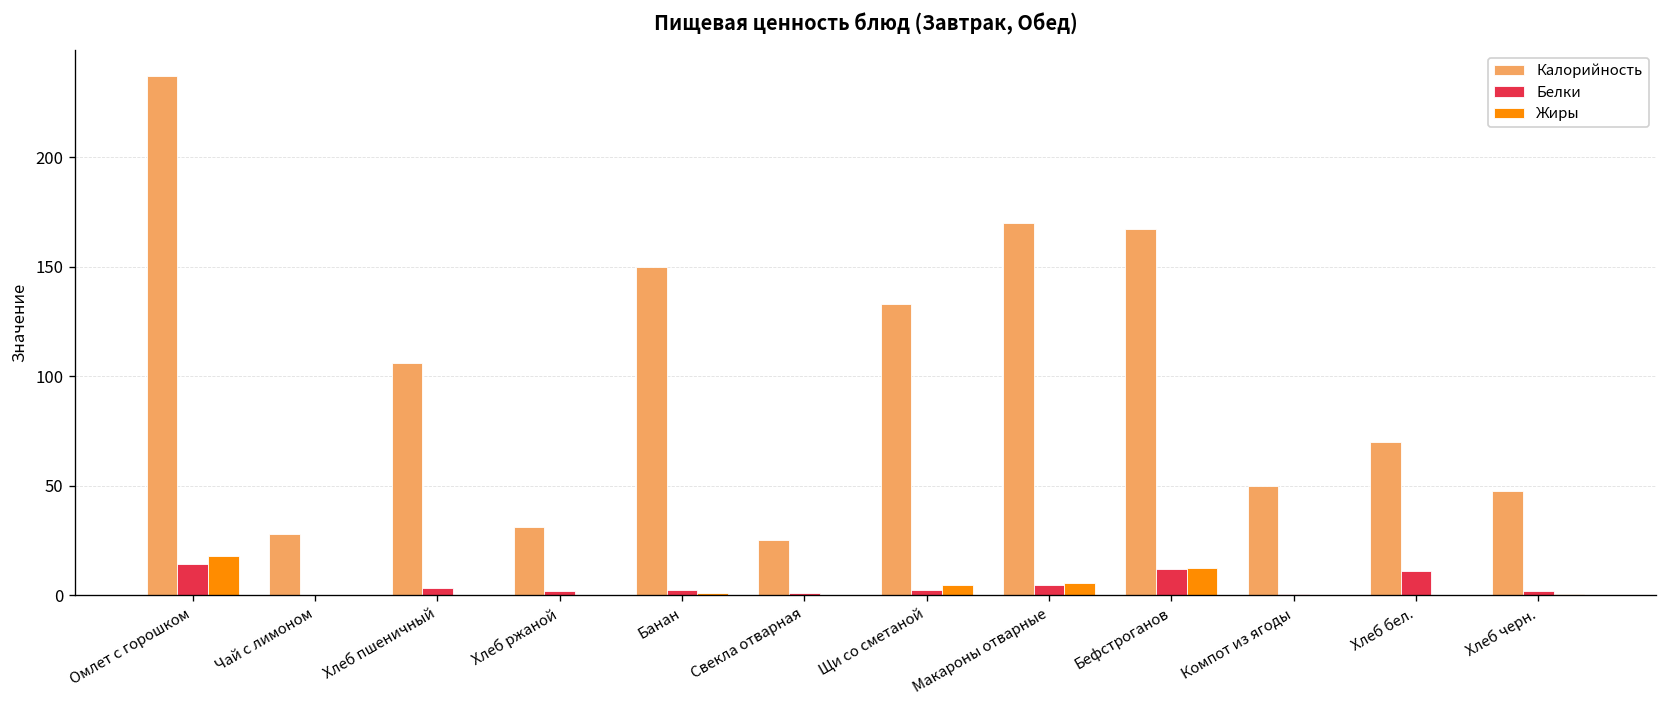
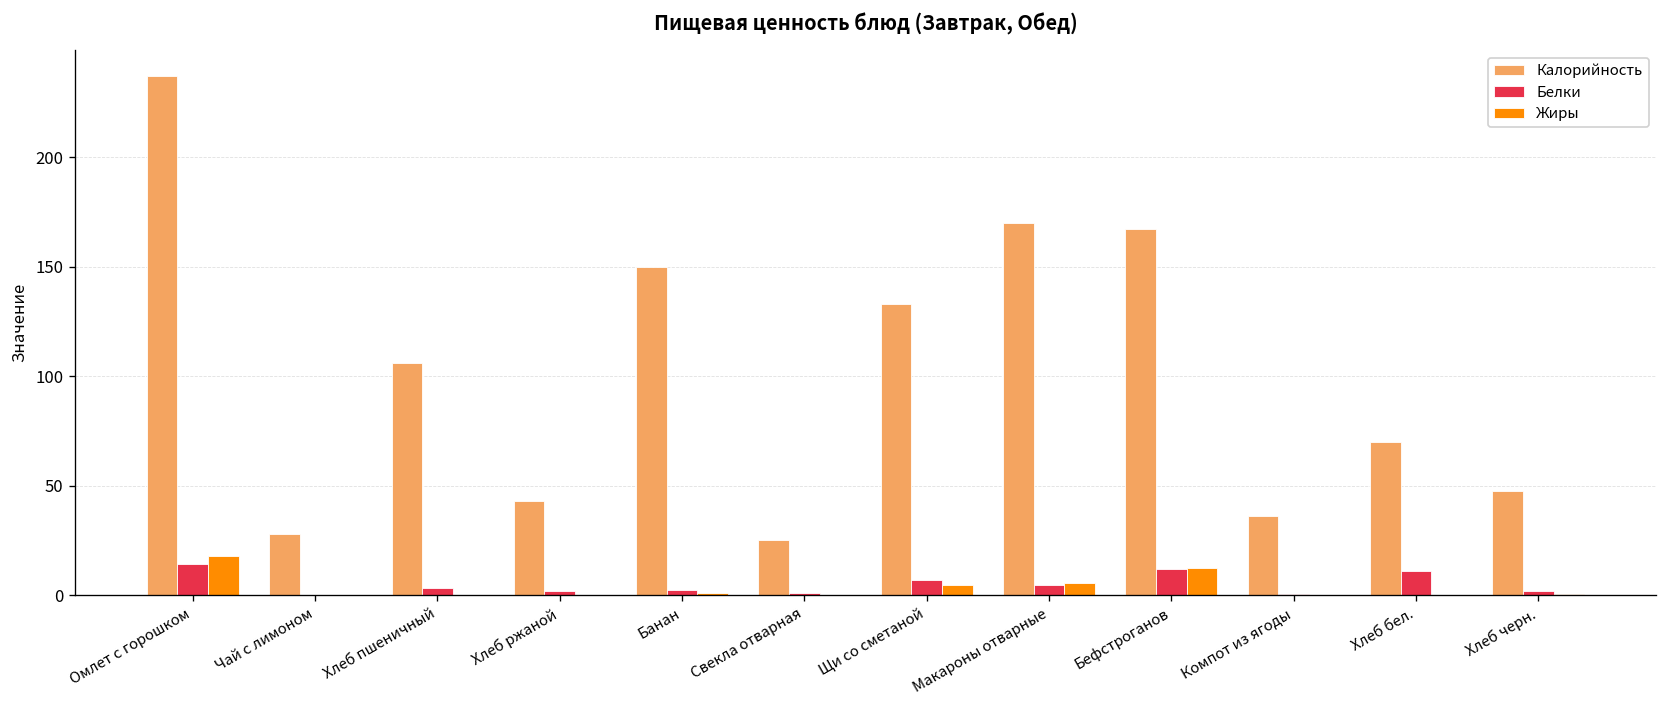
Калорийность, Хлеб ржаной: 31 -> 43
Белки, Щи со сметаной: 2 -> 7
Калорийность, Компот из ягоды: 50 -> 36
